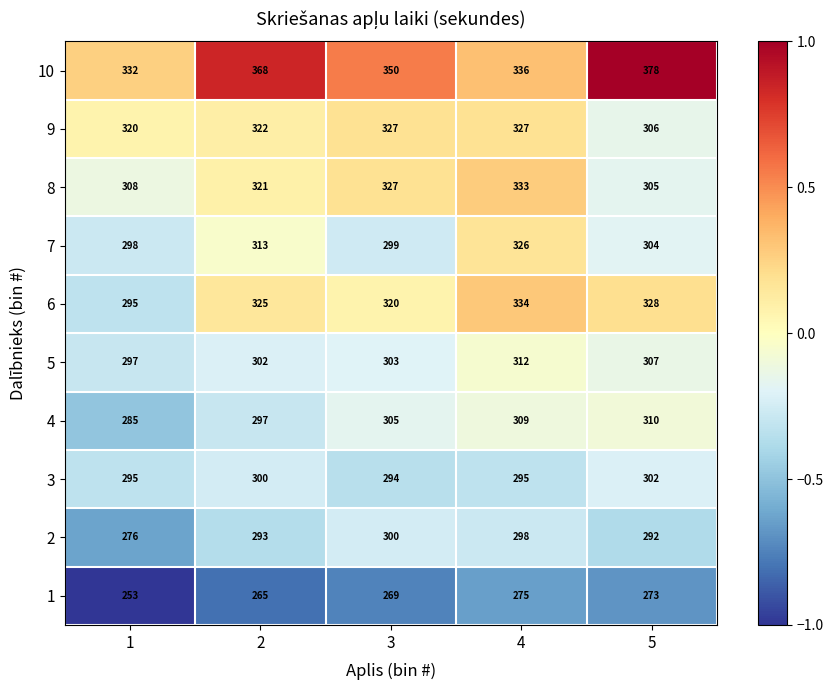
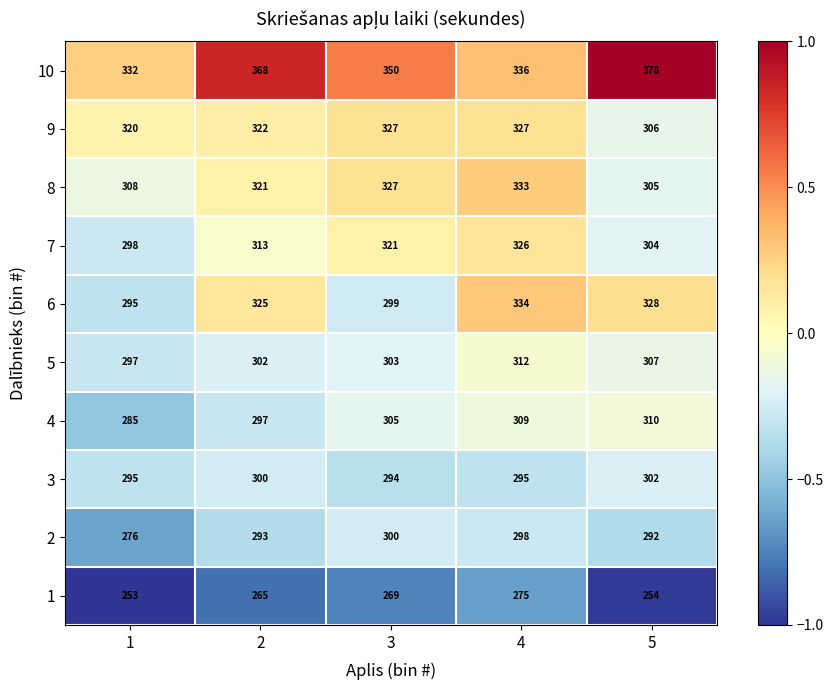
7, 3: 299 -> 321
6, 3: 320 -> 299
1, 5: 273 -> 254
